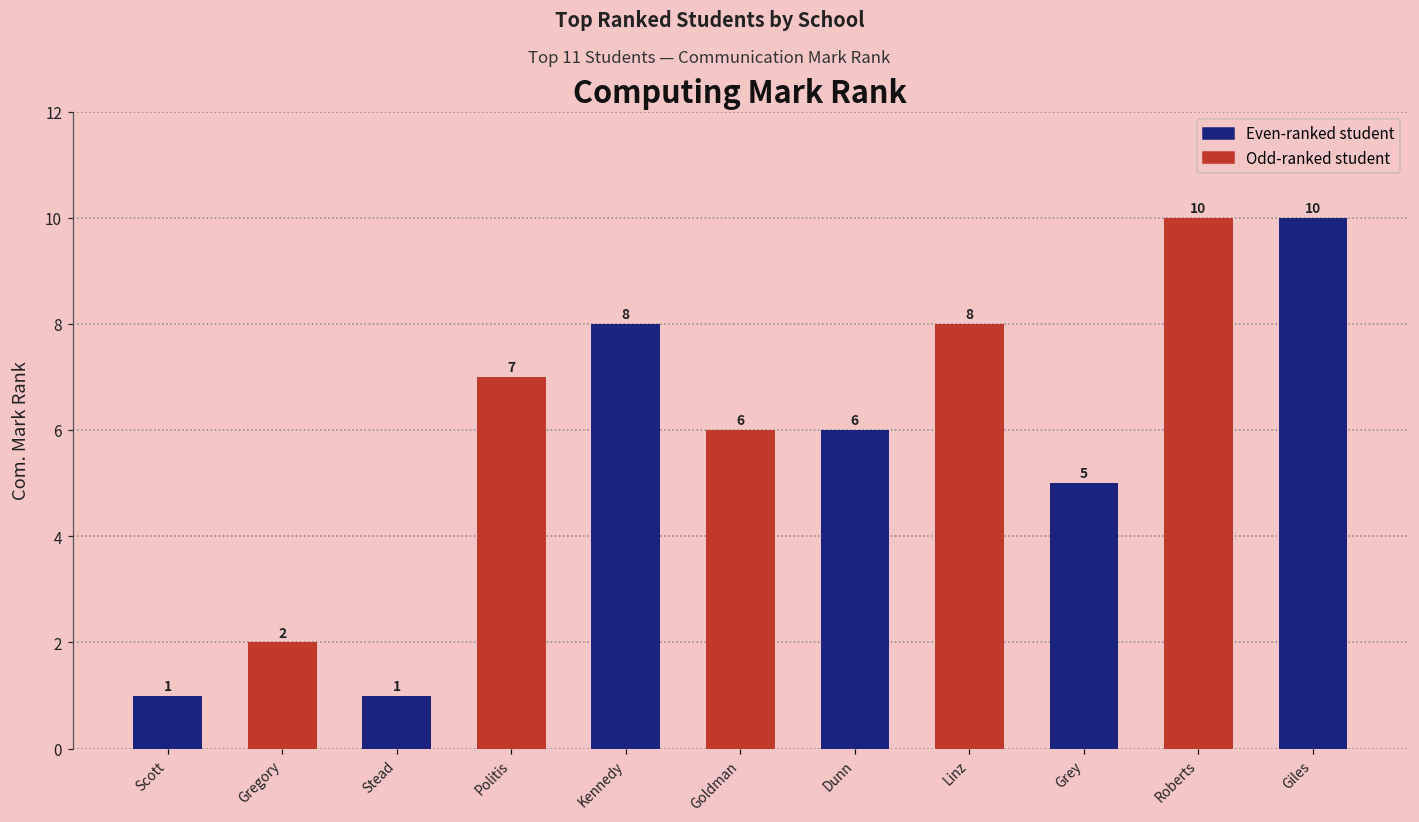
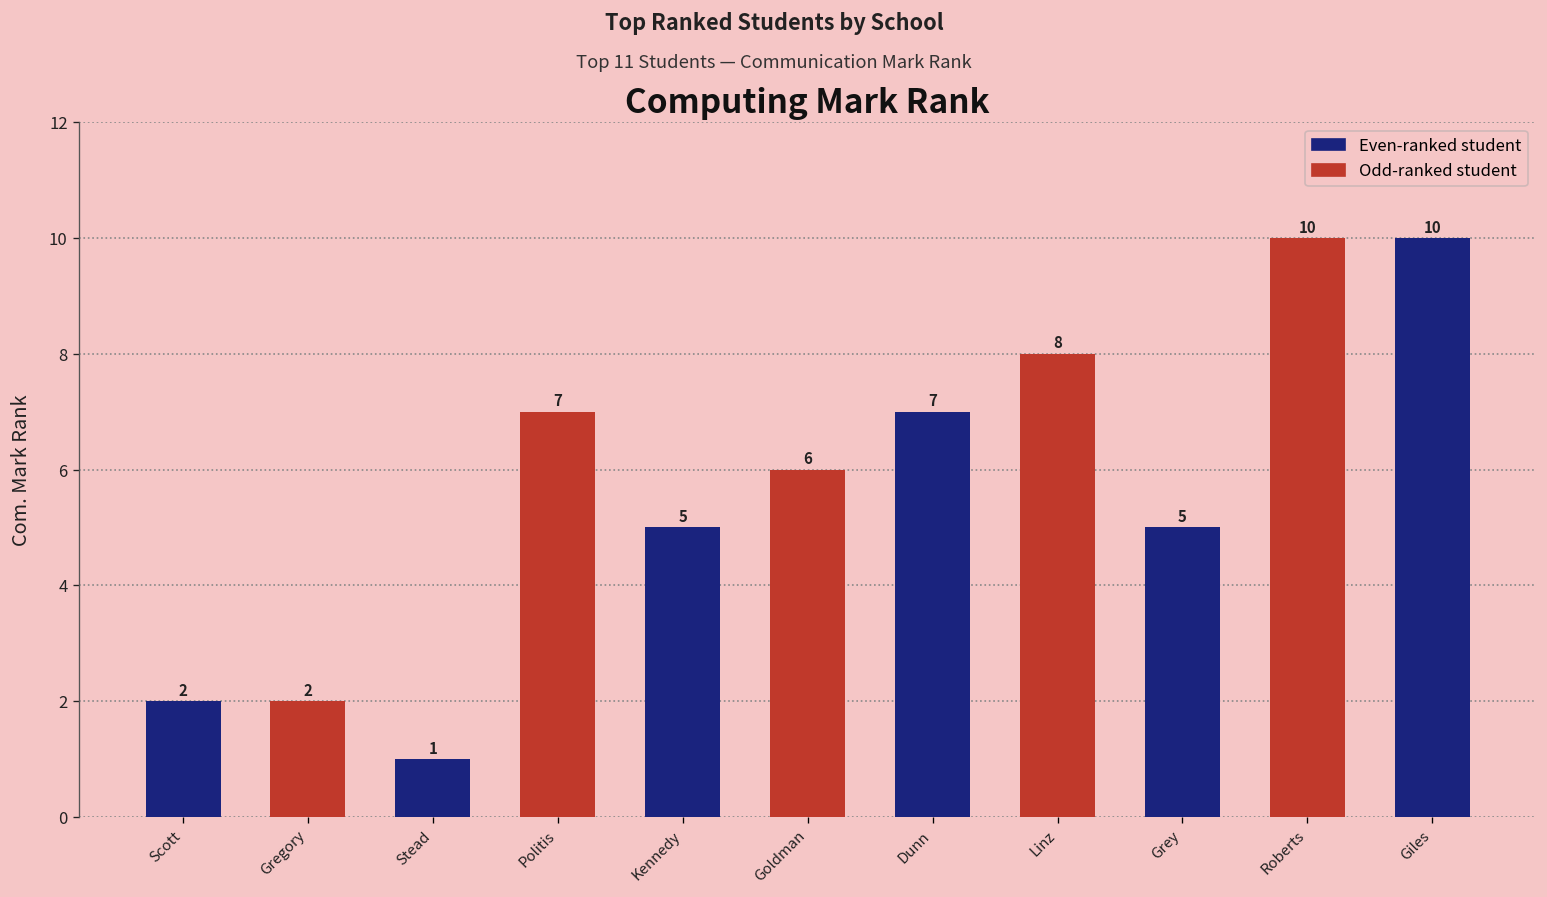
Scott: 1 -> 2
Kennedy: 8 -> 5
Dunn: 6 -> 7
